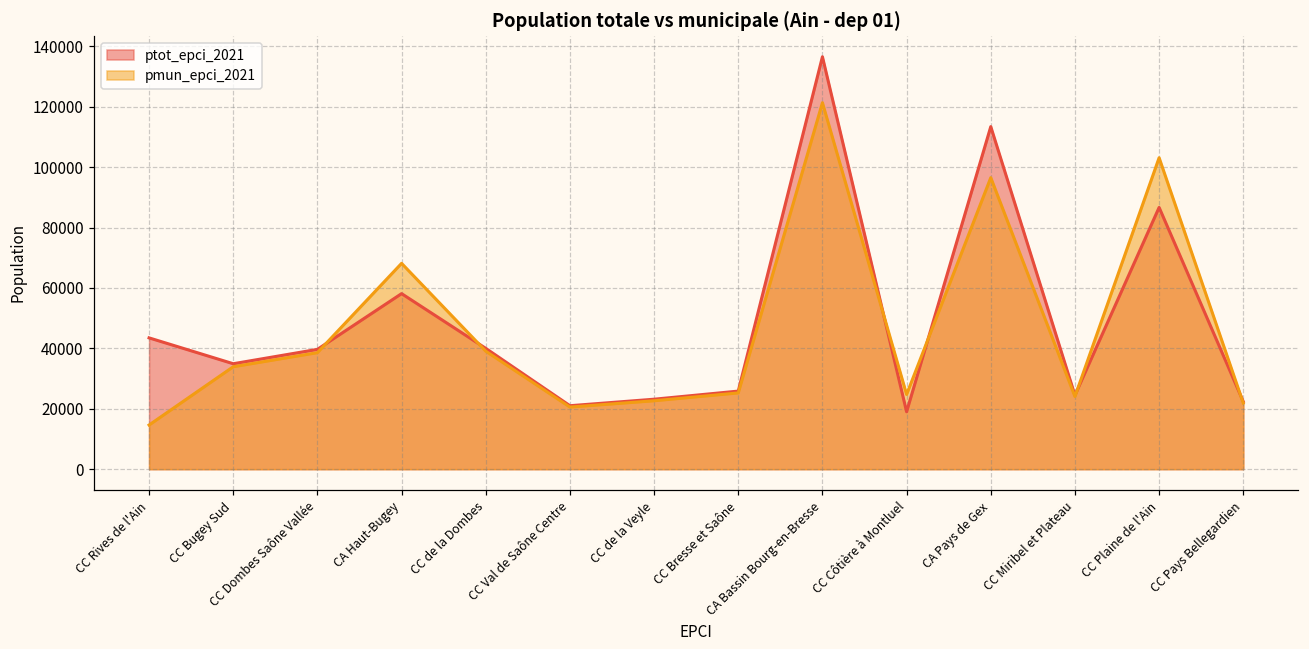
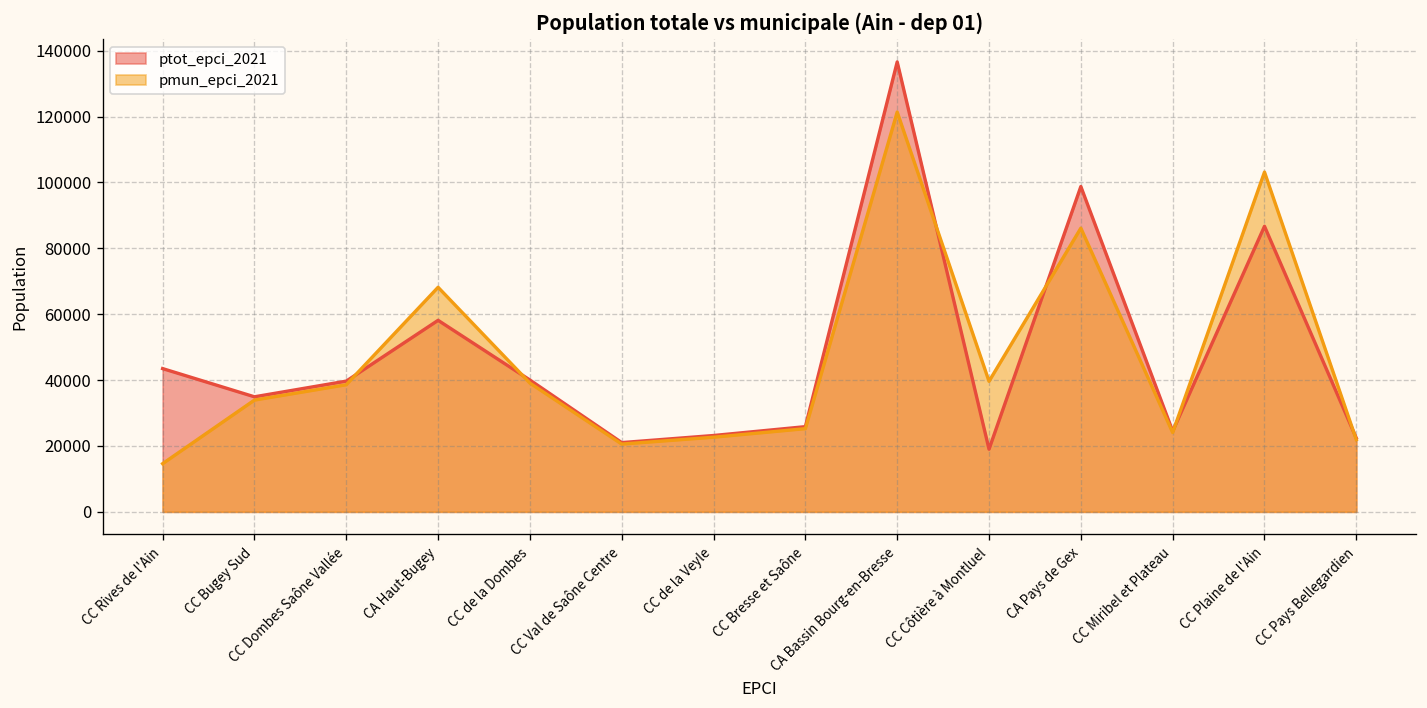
pmun_epci_2021, CC Côtière à Montluel: 25000 -> 40000
ptot_epci_2021, CA Pays de Gex: 113000 -> 99000
pmun_epci_2021, CA Pays de Gex: 97000 -> 86000
